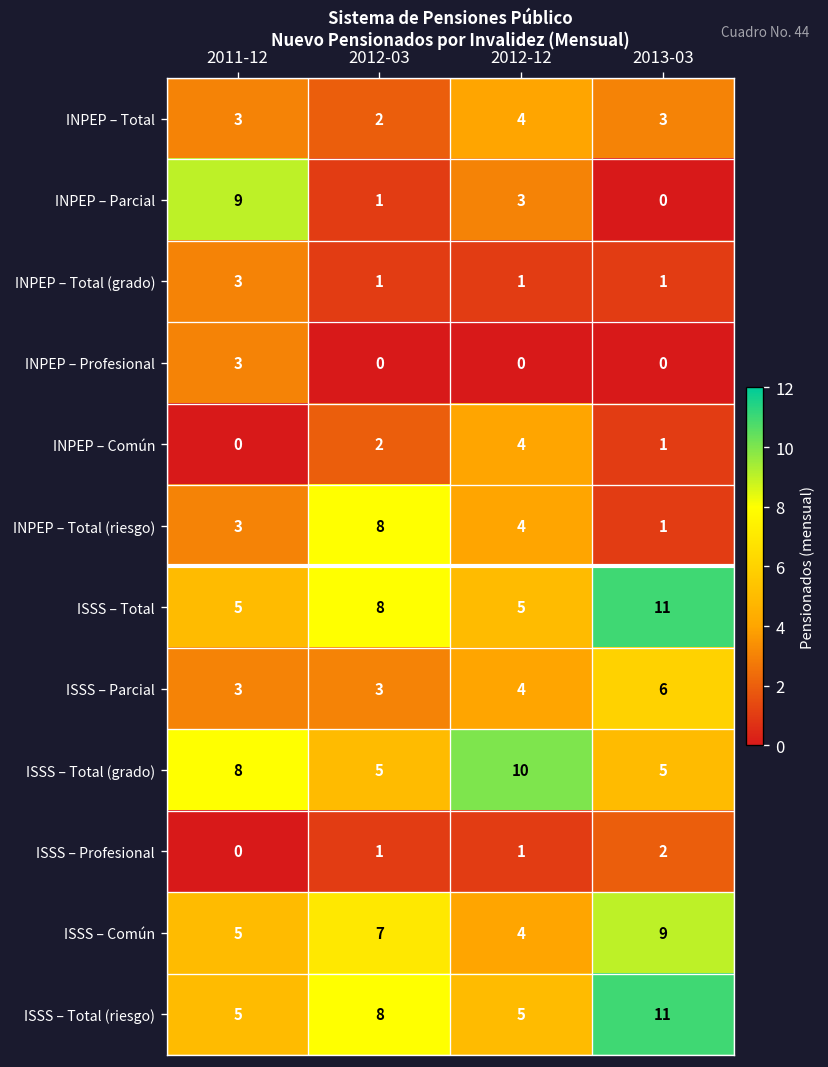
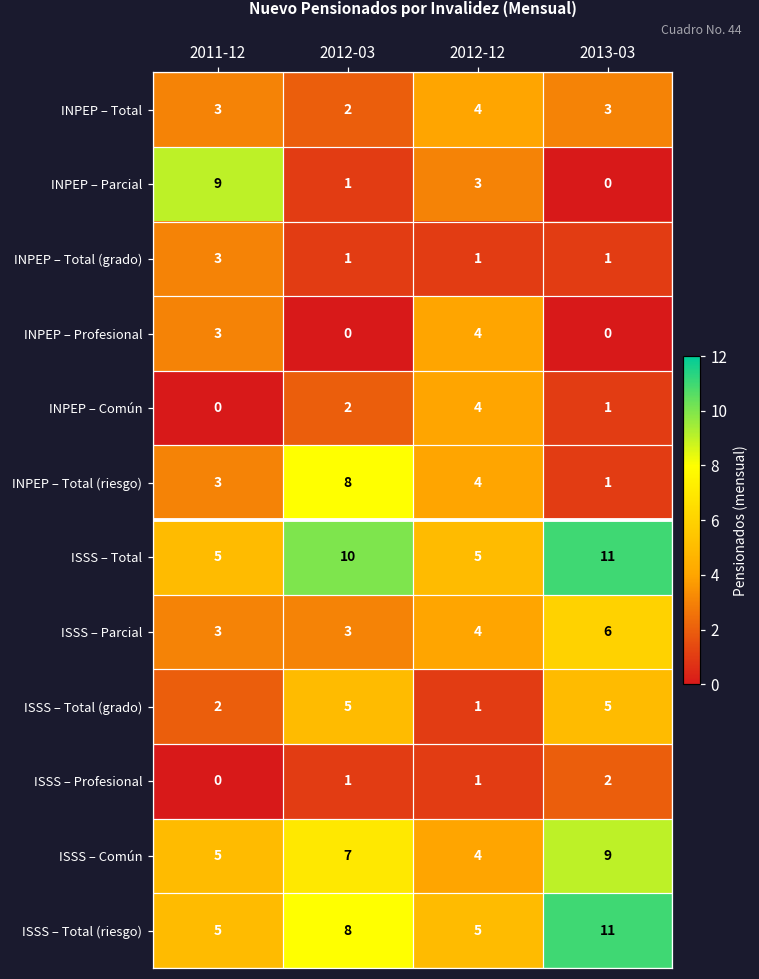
INPEP – Profesional, 2012-12: 0 -> 4
ISSS – Total, 2012-03: 8 -> 10
ISSS – Total (grado), 2011-12: 8 -> 2
ISSS – Total (grado), 2012-12: 10 -> 1
